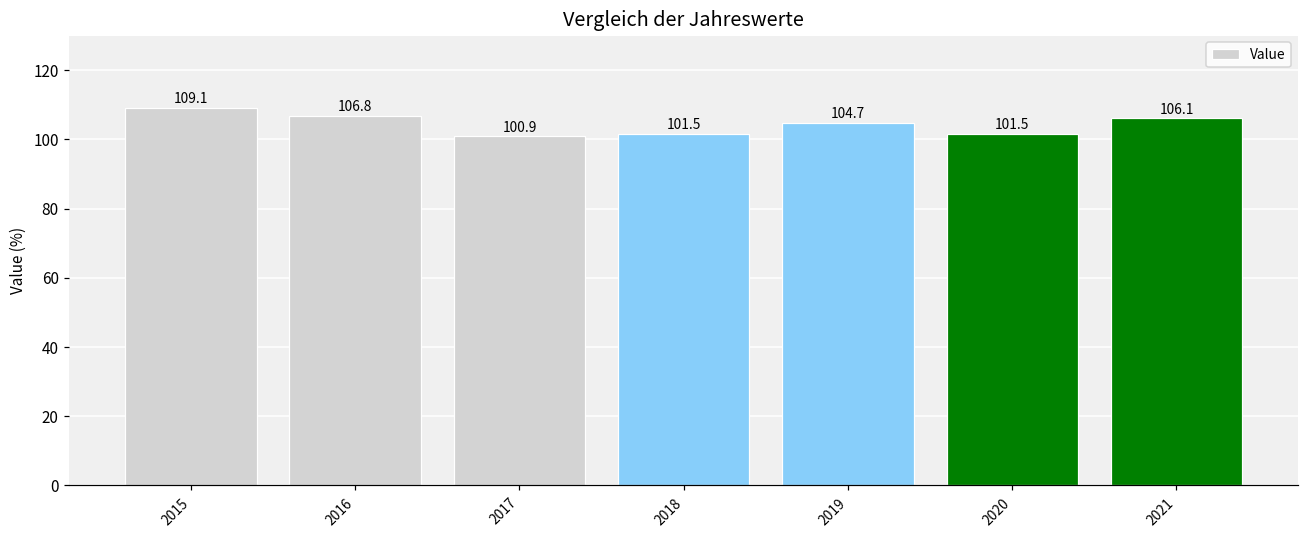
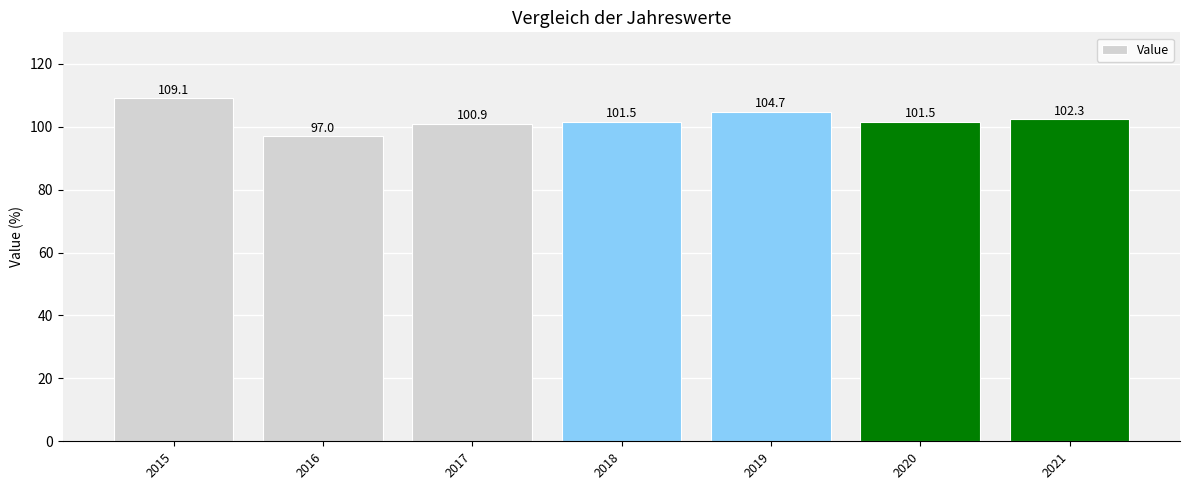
2016: 106.8 -> 97.0
2021: 106.1 -> 102.3
